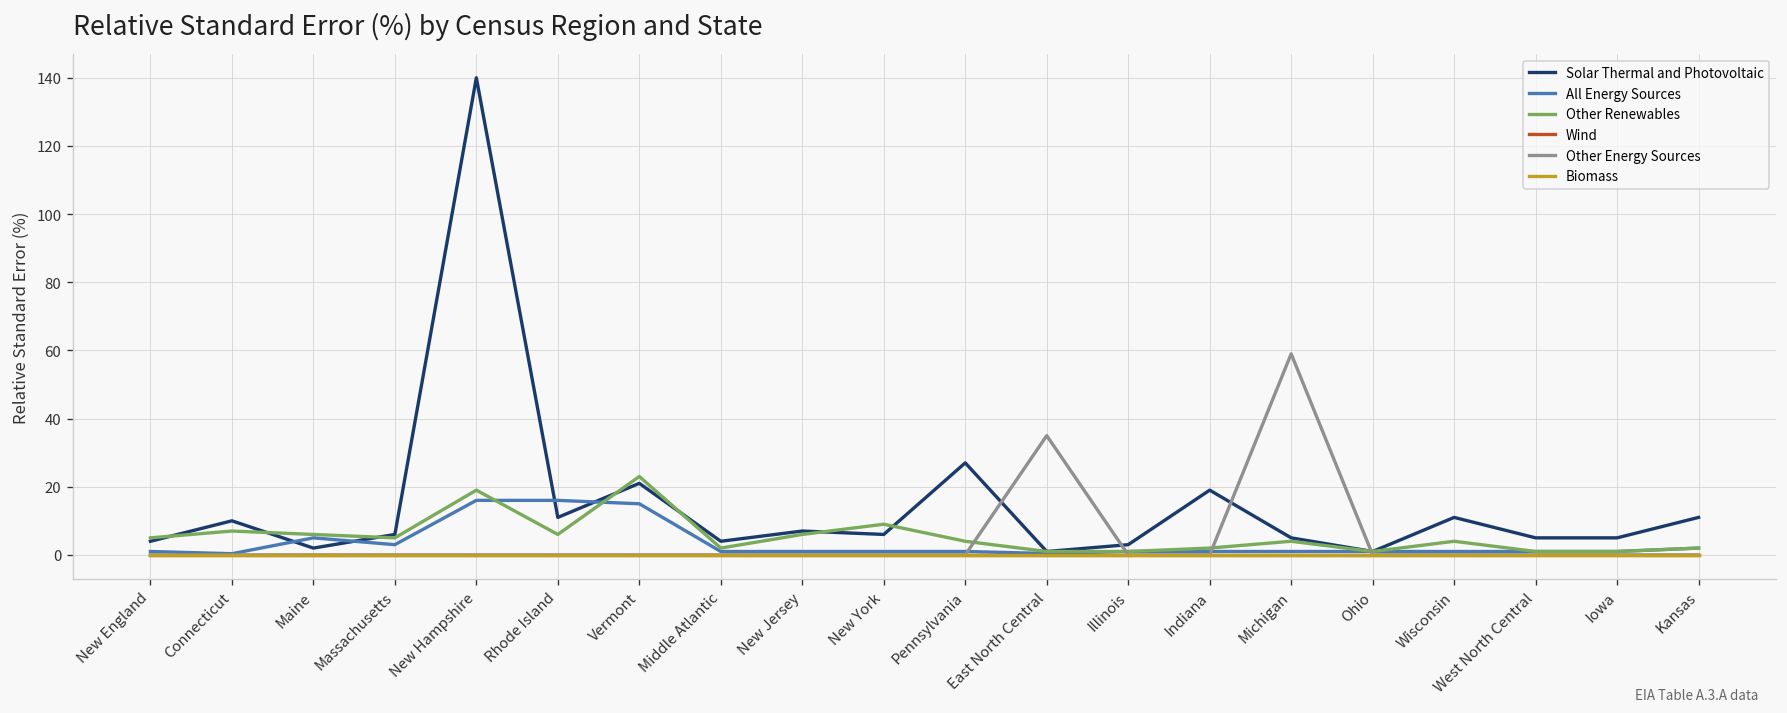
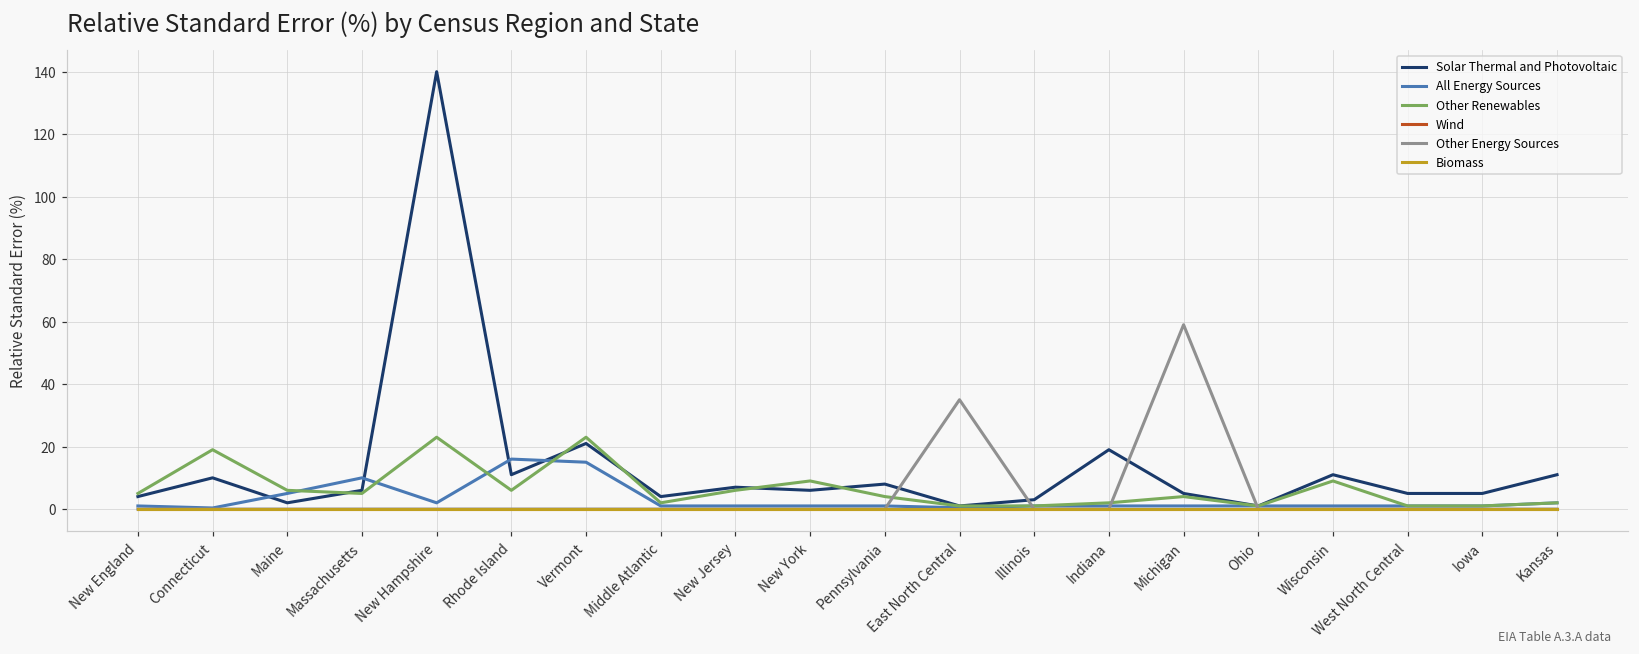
Other Renewables, Connecticut: 7 -> 19
All Energy Sources, Massachusetts: 3 -> 10
All Energy Sources, New Hampshire: 16 -> 2
Other Renewables, New Hampshire: 19 -> 23
Solar Thermal and Photovoltaic, Pennsylvania: 27 -> 8
Other Renewables, Wisconsin: 4 -> 9
